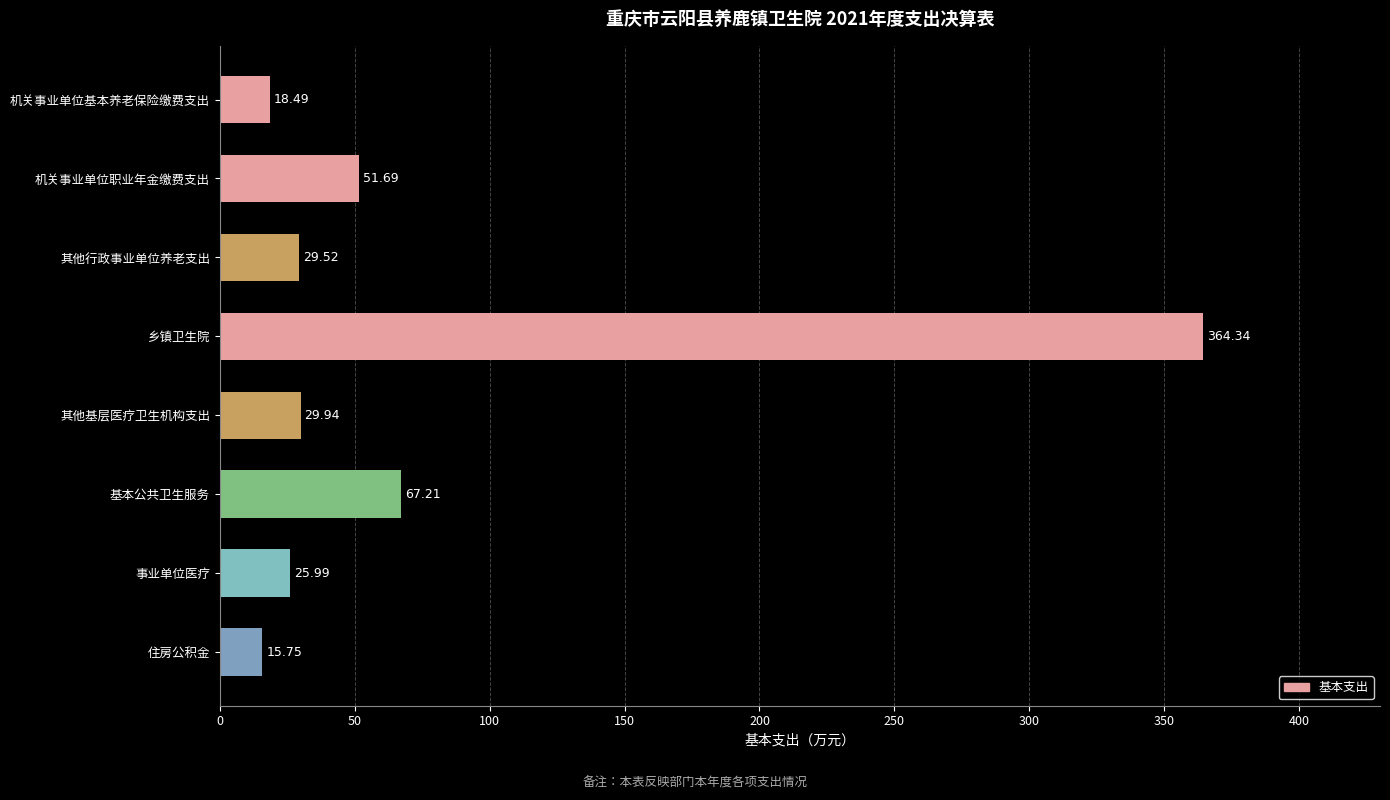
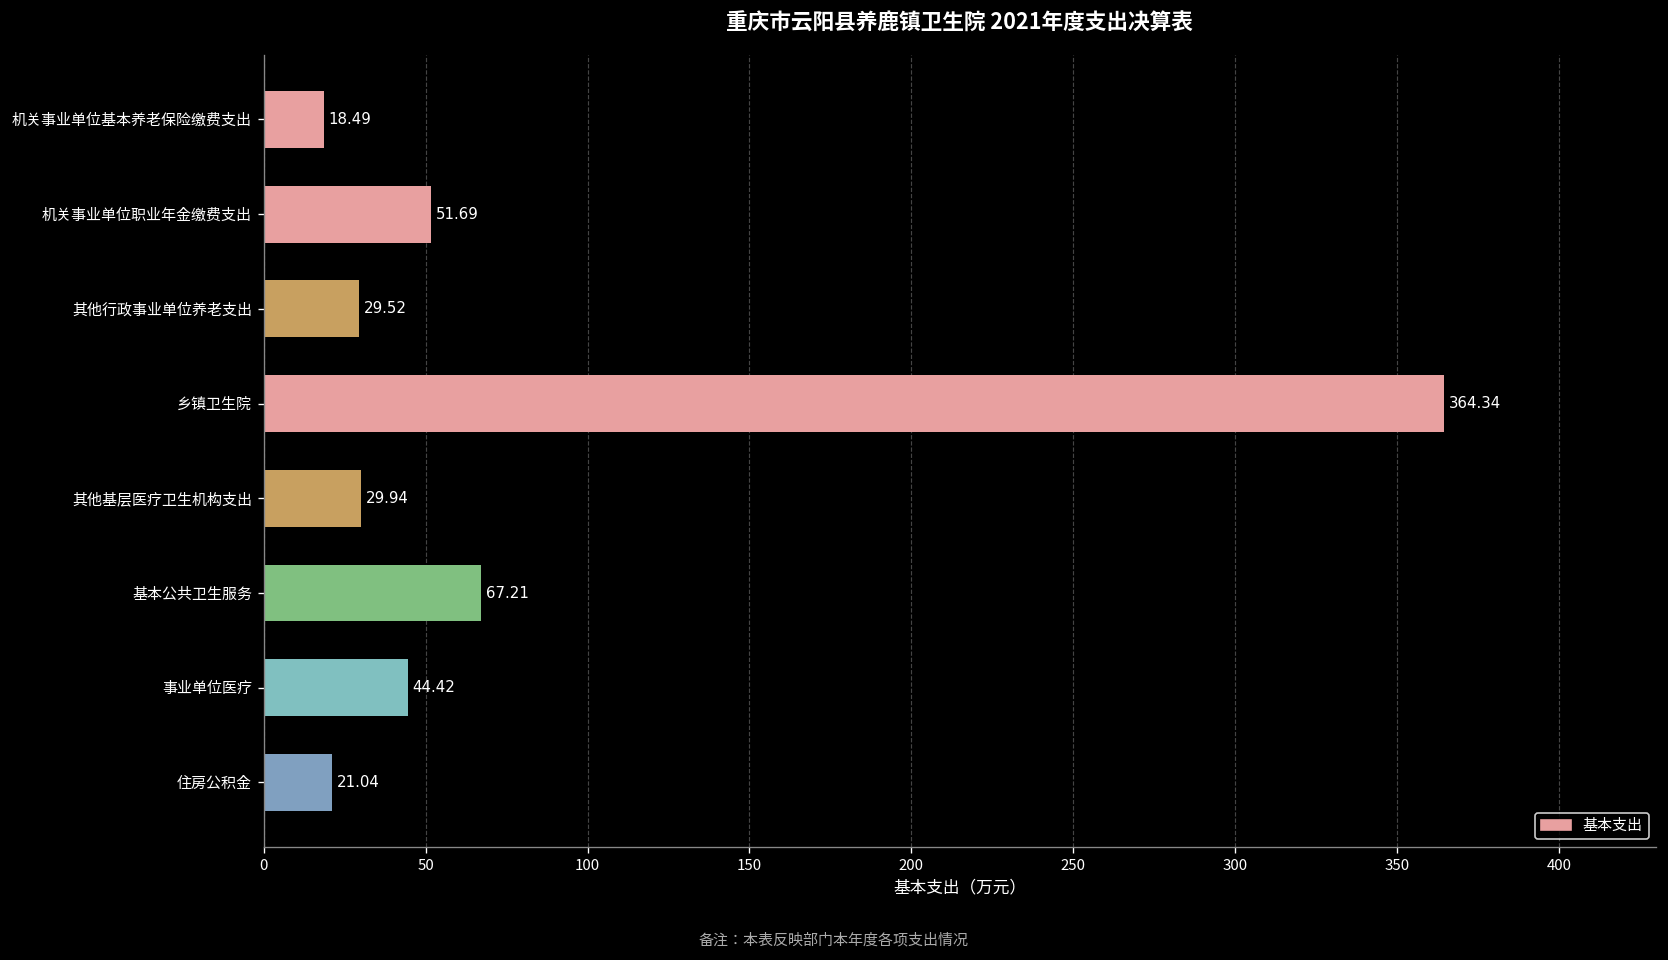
事业单位医疗: 25.99 -> 44.42
住房公积金: 15.75 -> 21.04
